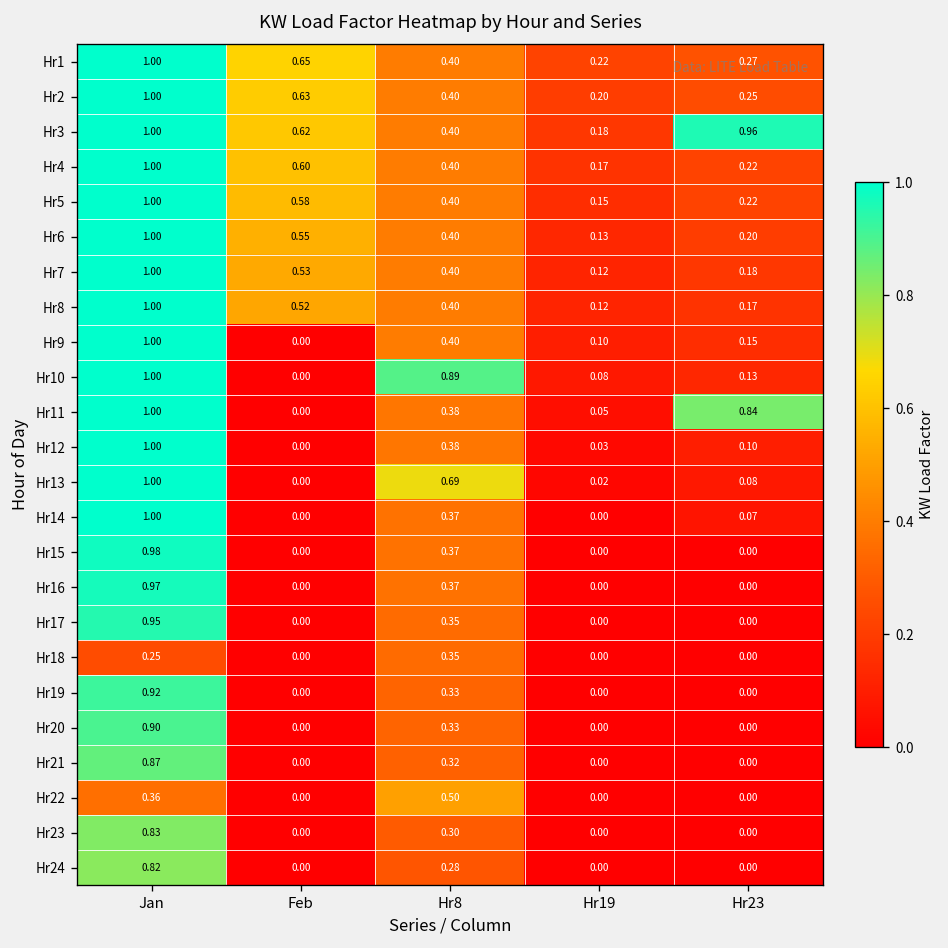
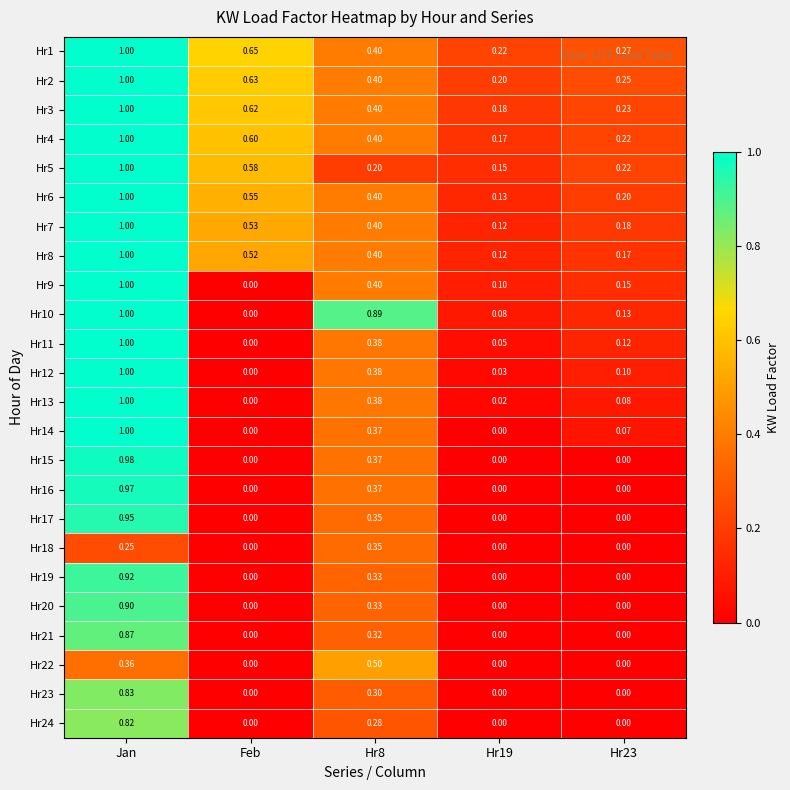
Hr3, Hr23: 0.96 -> 0.23
Hr5, Hr8: 0.40 -> 0.20
Hr11, Hr23: 0.84 -> 0.12
Hr13, Hr8: 0.69 -> 0.38
